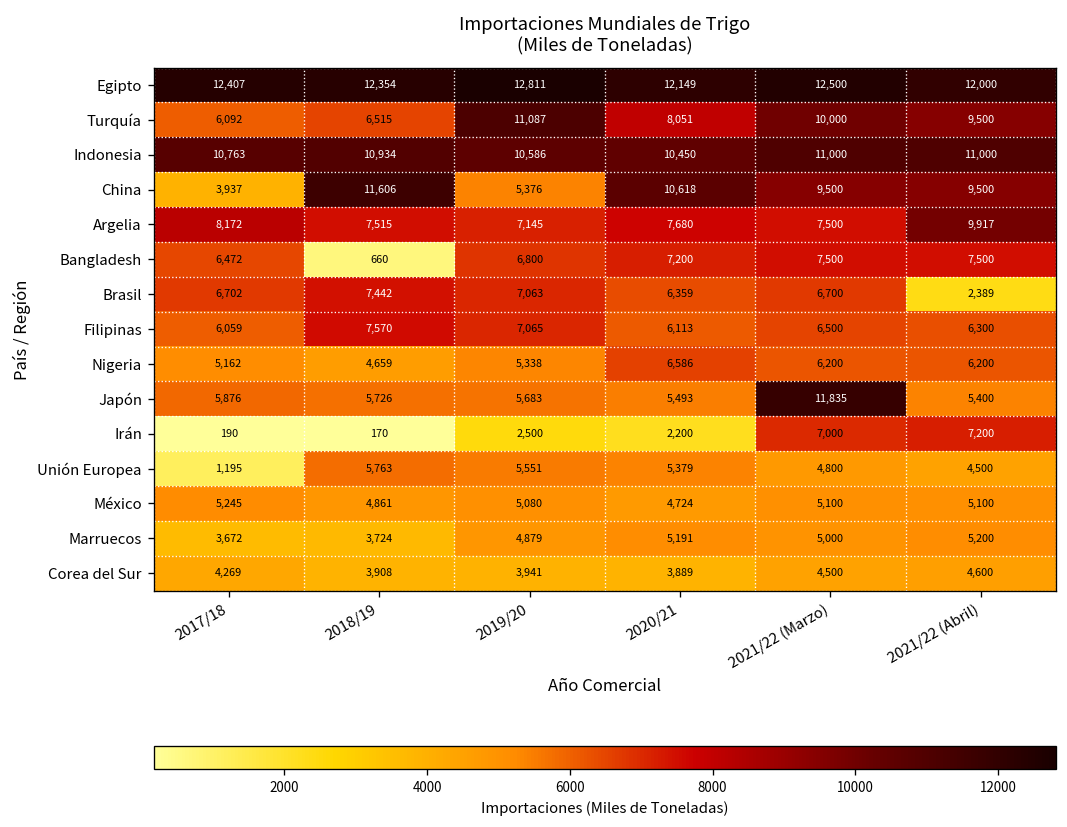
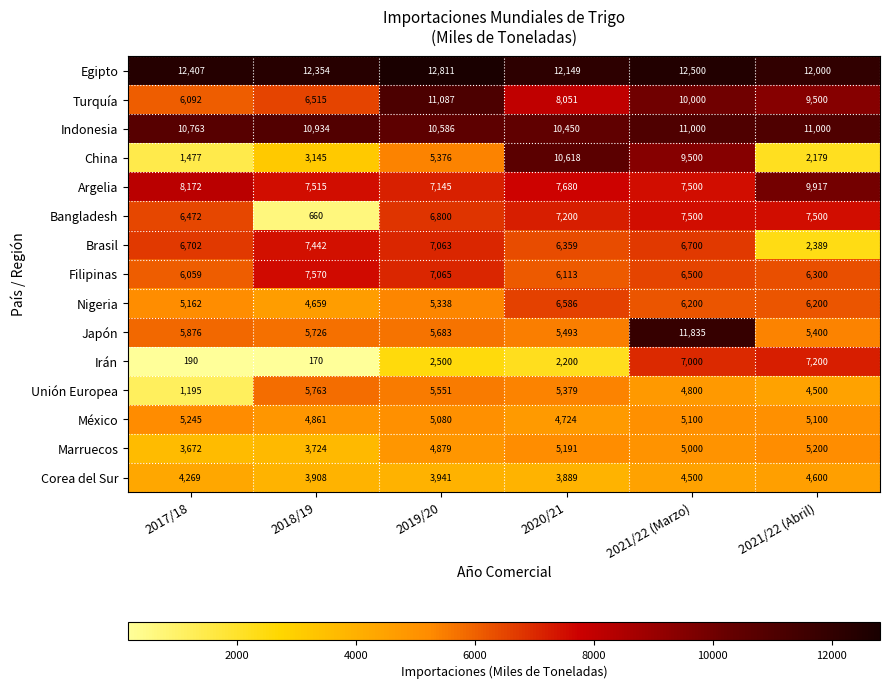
China, 2017/18: 3,937 -> 1,477
China, 2018/19: 11,606 -> 3,145
China, 2021/22 (Abril): 9,500 -> 2,179
